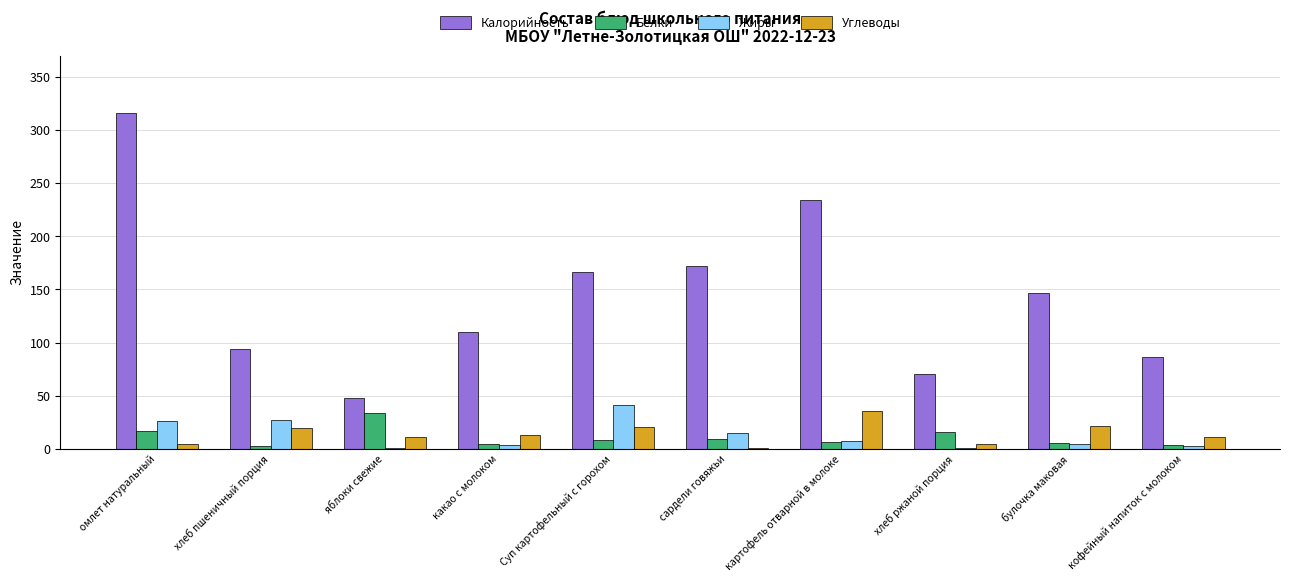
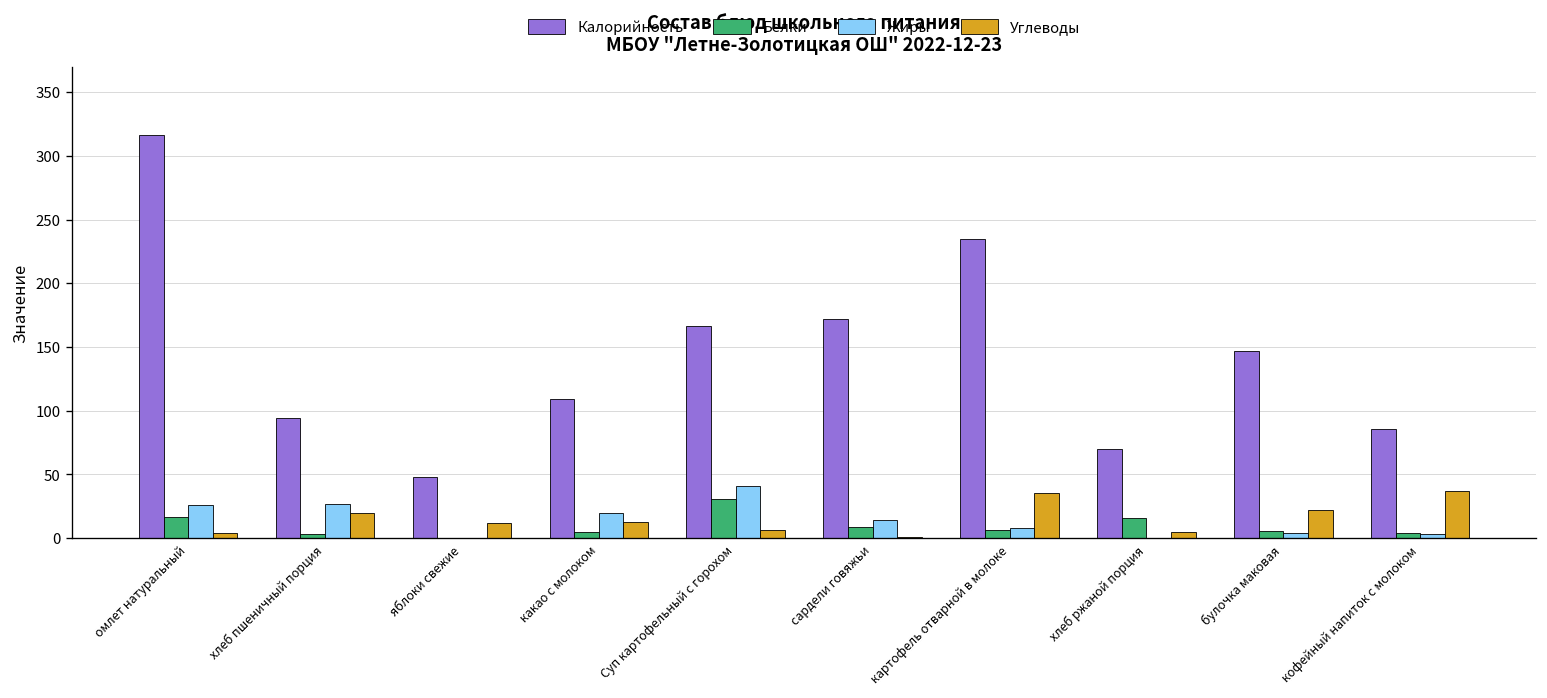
Белки, яблоки свежие: 34 -> 0
Жиры, какао с молоком: 4 -> 20
Белки, Суп картофельный с горохом: 8 -> 31
Углеводы, Суп картофельный с горохом: 20 -> 6
Углеводы, кофейный напиток с молоком: 11 -> 37
